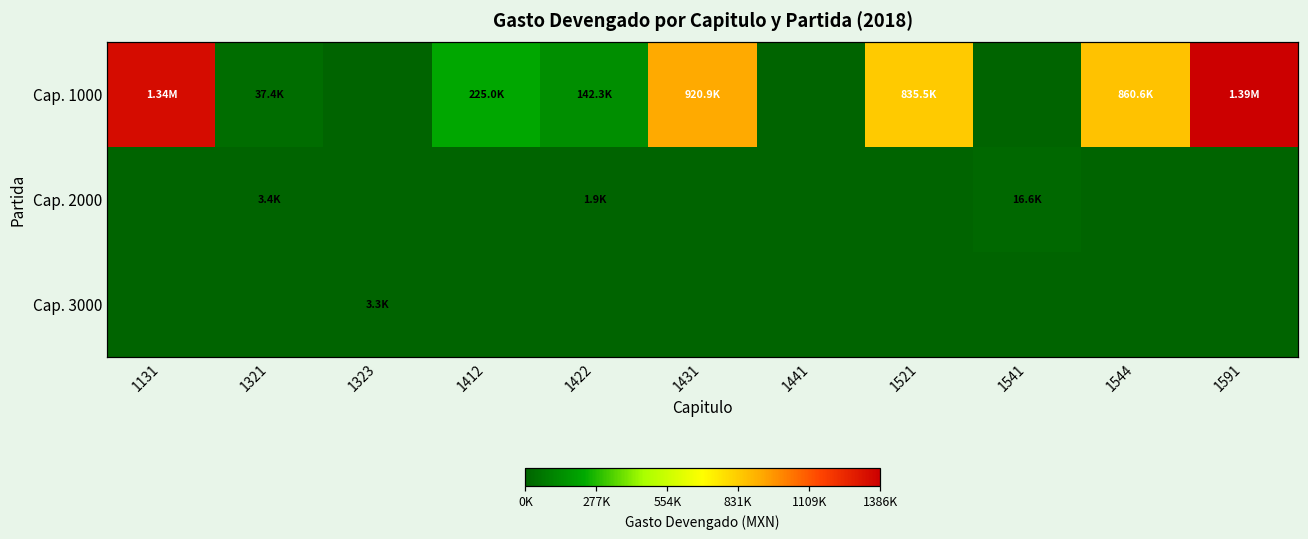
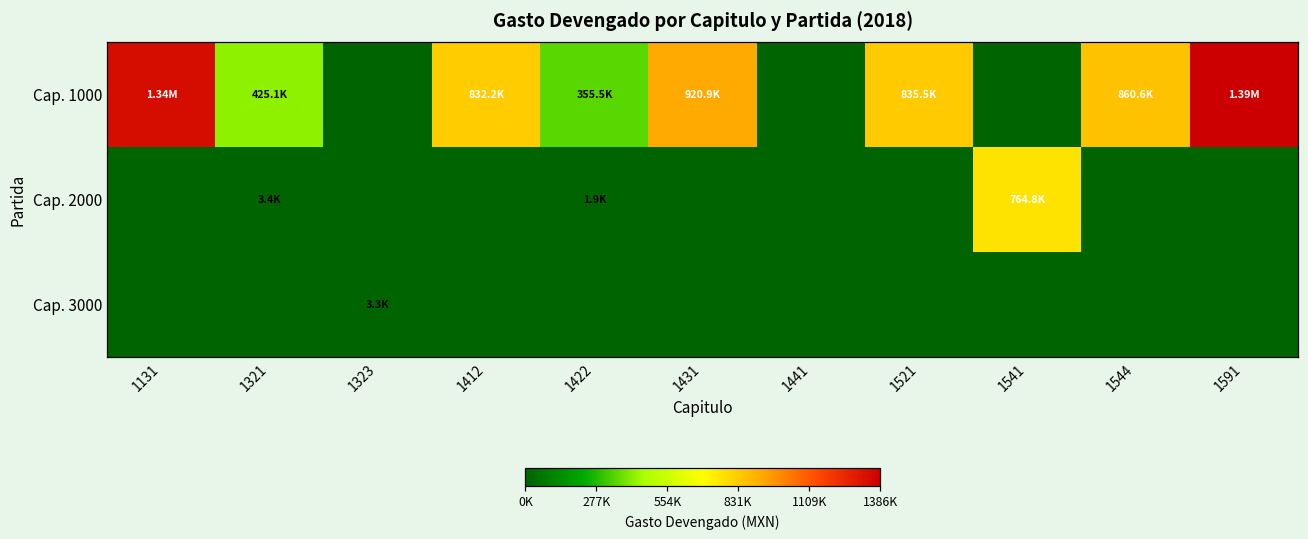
Cap. 1000, 1321: 37.4K -> 425.1K
Cap. 1000, 1412: 225.0K -> 832.2K
Cap. 1000, 1422: 142.3K -> 355.5K
Cap. 2000, 1541: 16.6K -> 764.8K
